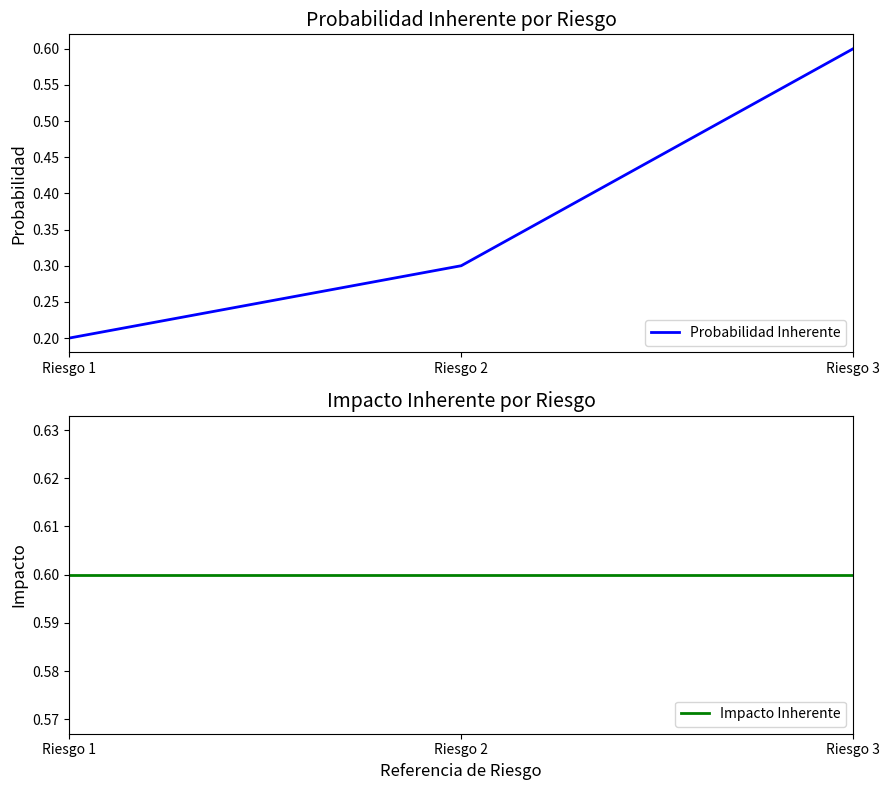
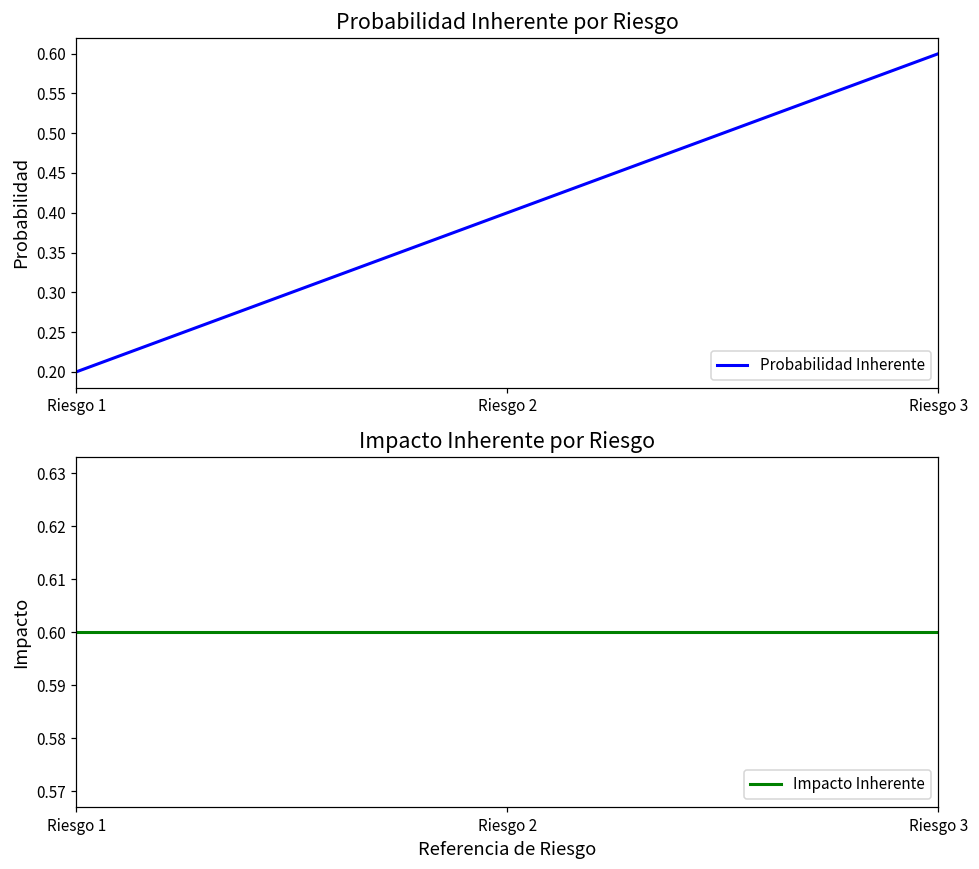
Probabilidad Inherente por Riesgo, Riesgo 2: 0.3 -> 0.4
